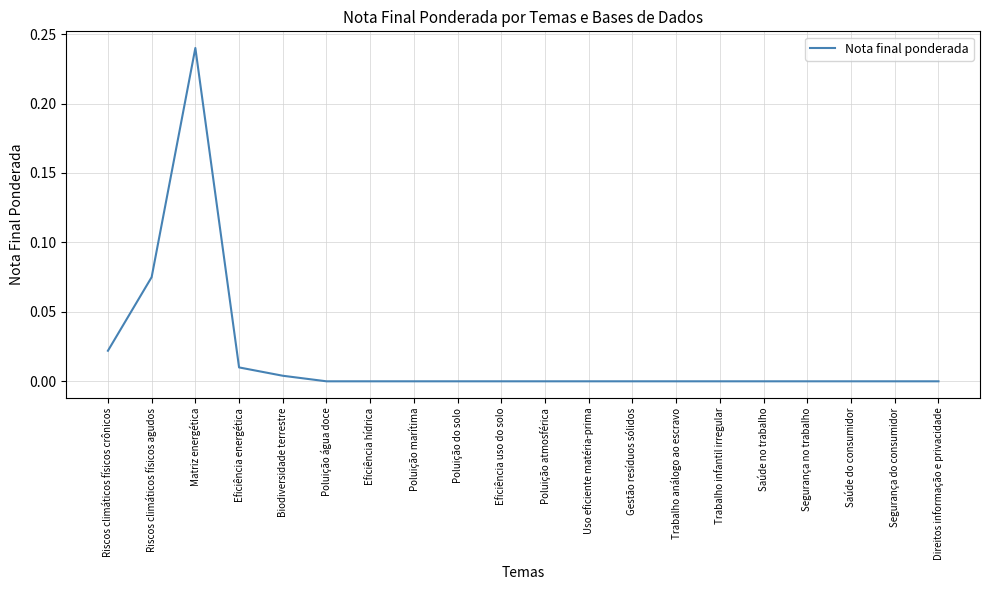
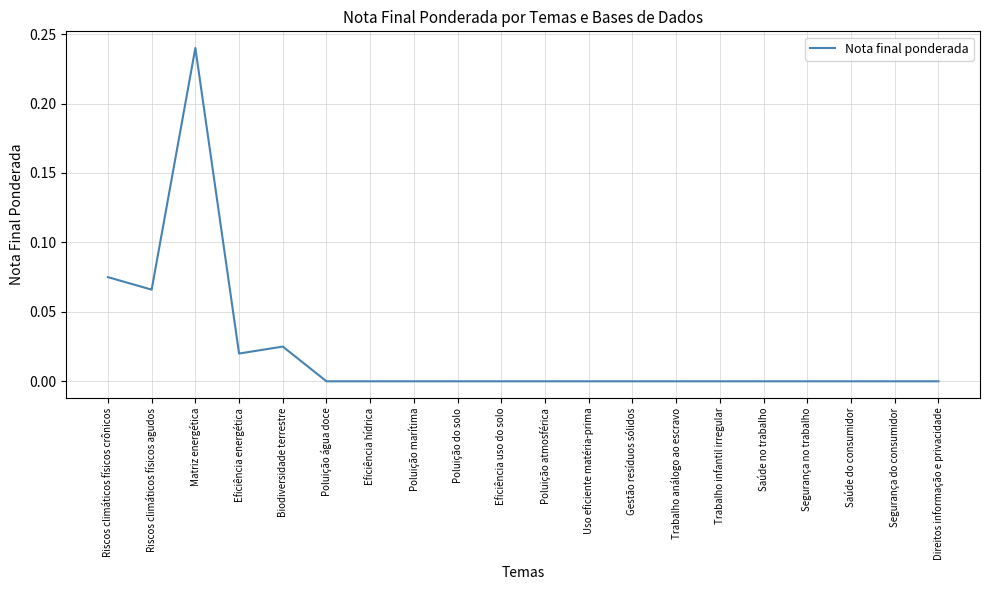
Riscos climáticos físicos crônicos: 0.022 -> 0.075
Riscos climáticos físicos agudos: 0.075 -> 0.066
Eficiência energética: 0.01 -> 0.02
Biodiversidade terrestre: 0.004 -> 0.025
